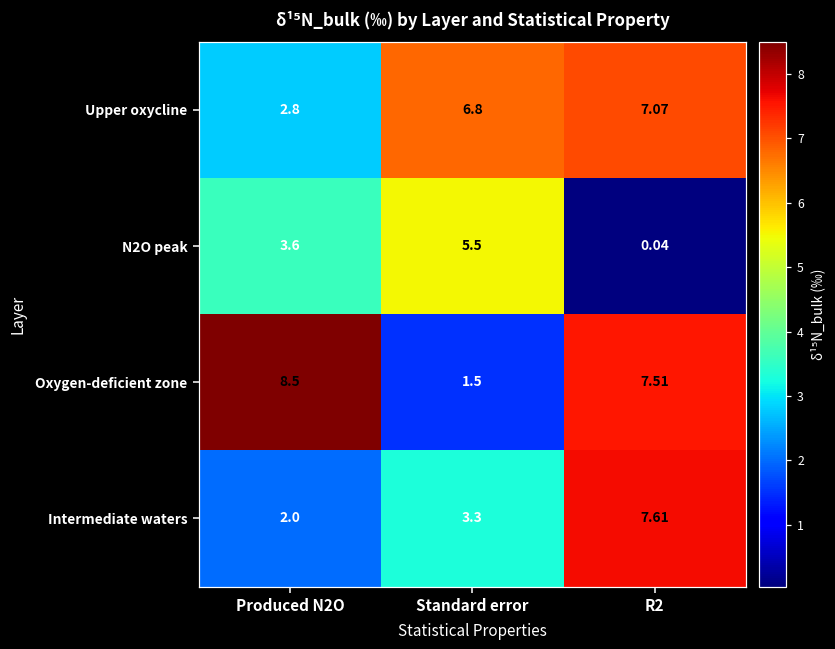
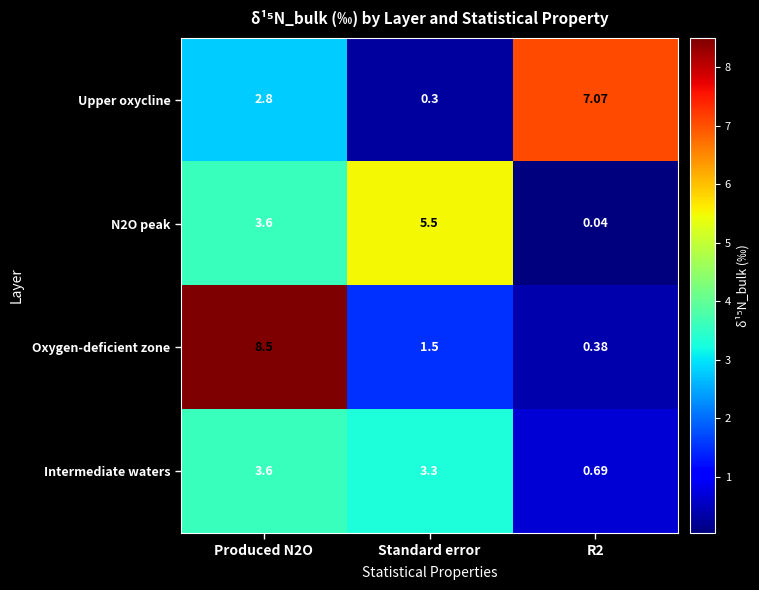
Upper oxycline, Standard error: 6.8 -> 0.3
Oxygen-deficient zone, R2: 7.51 -> 0.38
Intermediate waters, Produced N2O: 2.0 -> 3.6
Intermediate waters, R2: 7.61 -> 0.69
